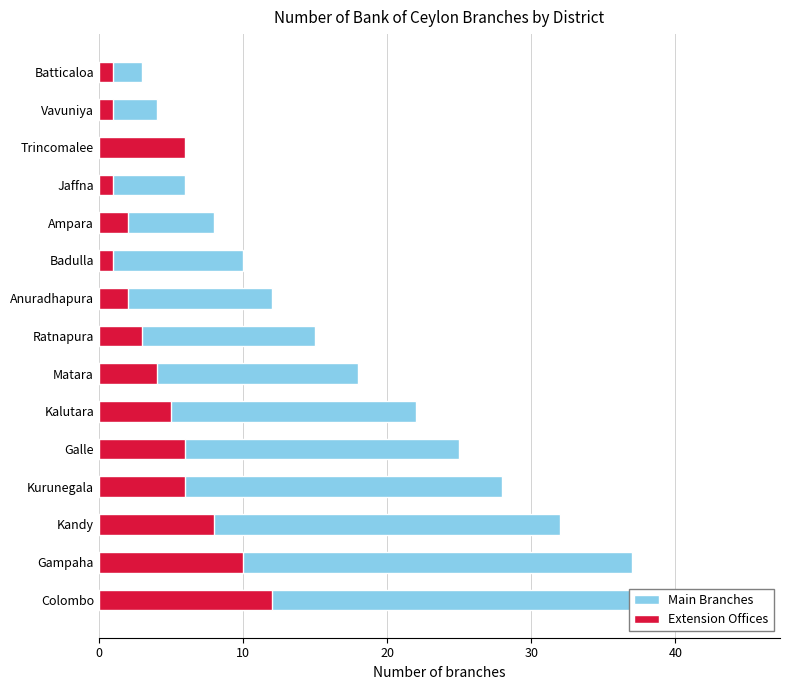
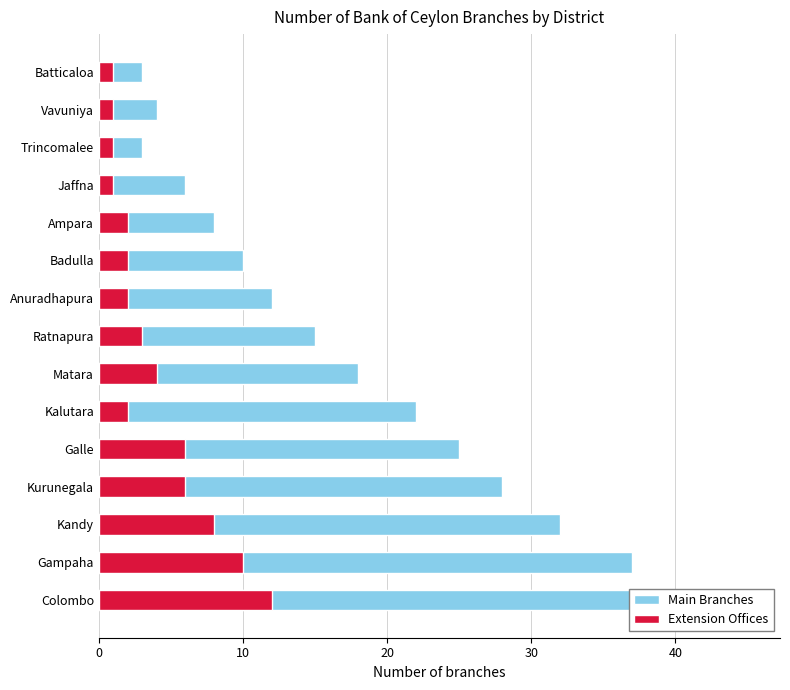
Extension Offices, Trincomalee: 6 -> 1
Extension Offices, Badulla: 1 -> 2
Extension Offices, Kalutara: 5 -> 2
